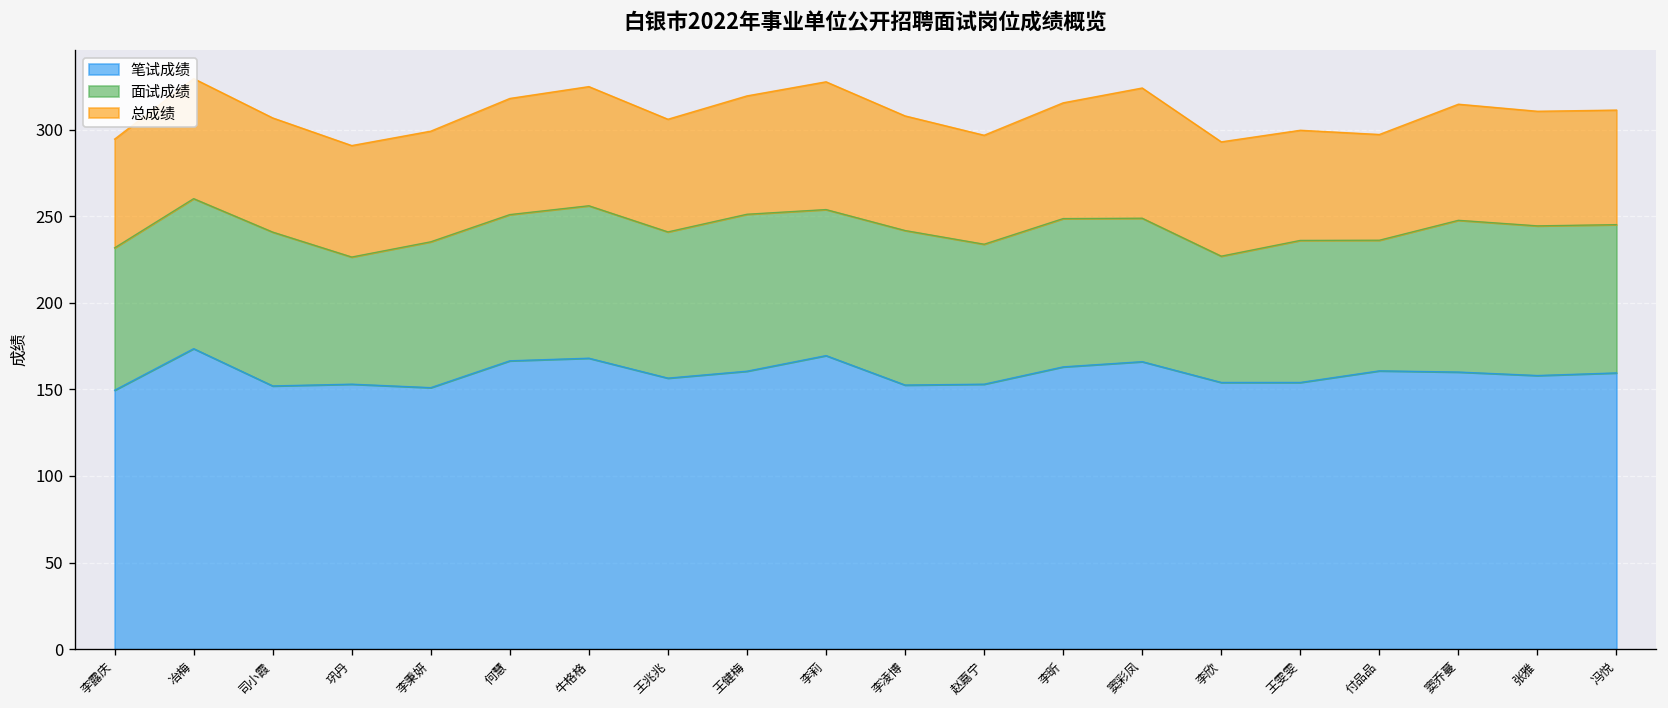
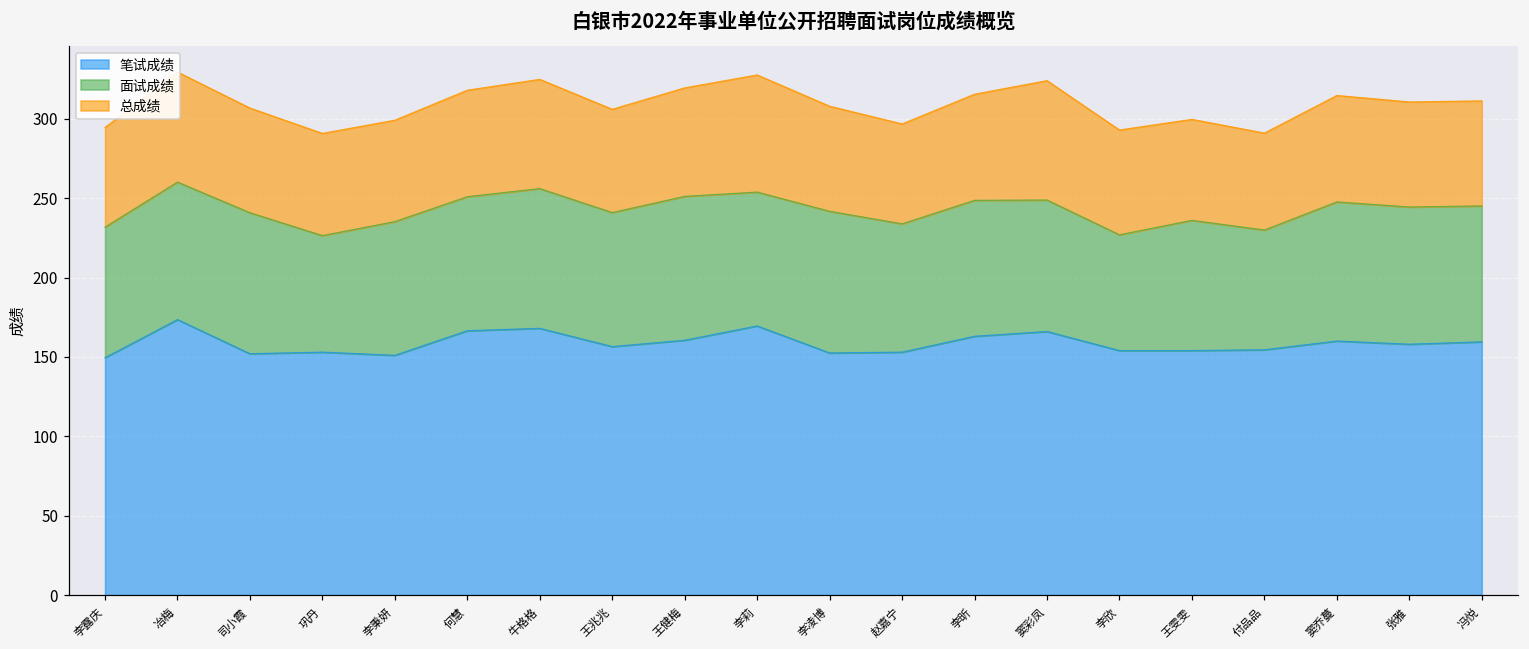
笔试成绩, 付品品: 161 -> 155
